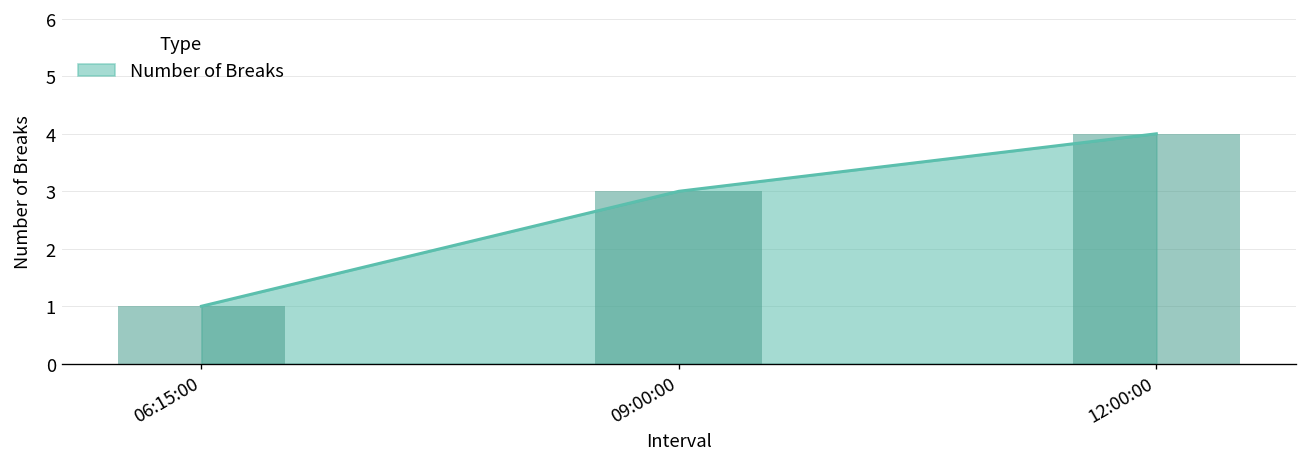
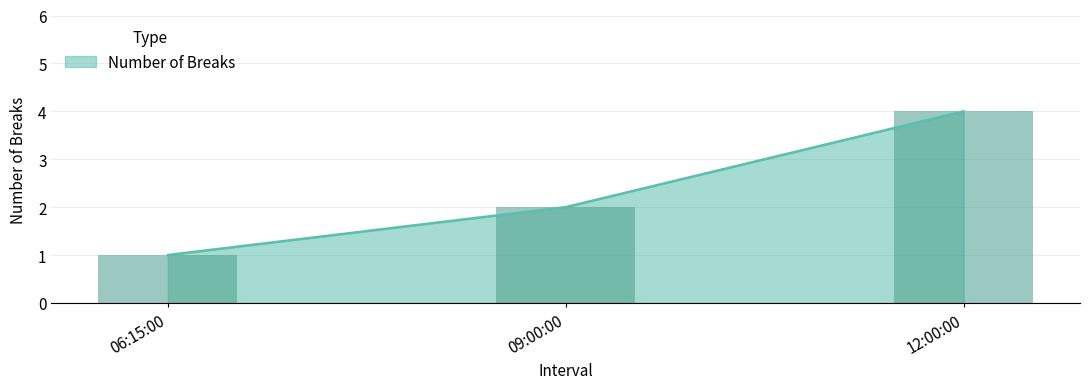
09:00:00: 3 -> 2
